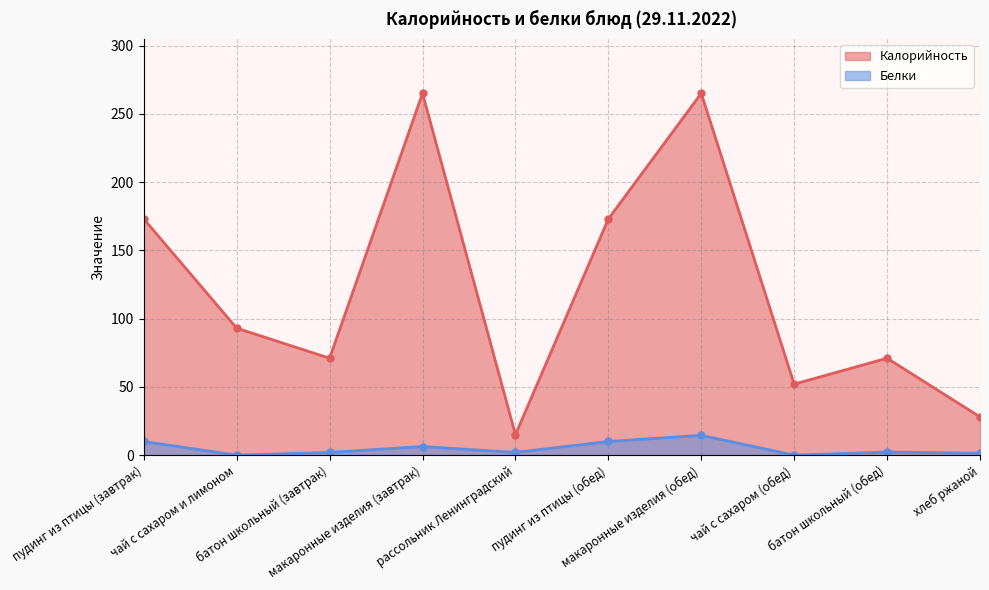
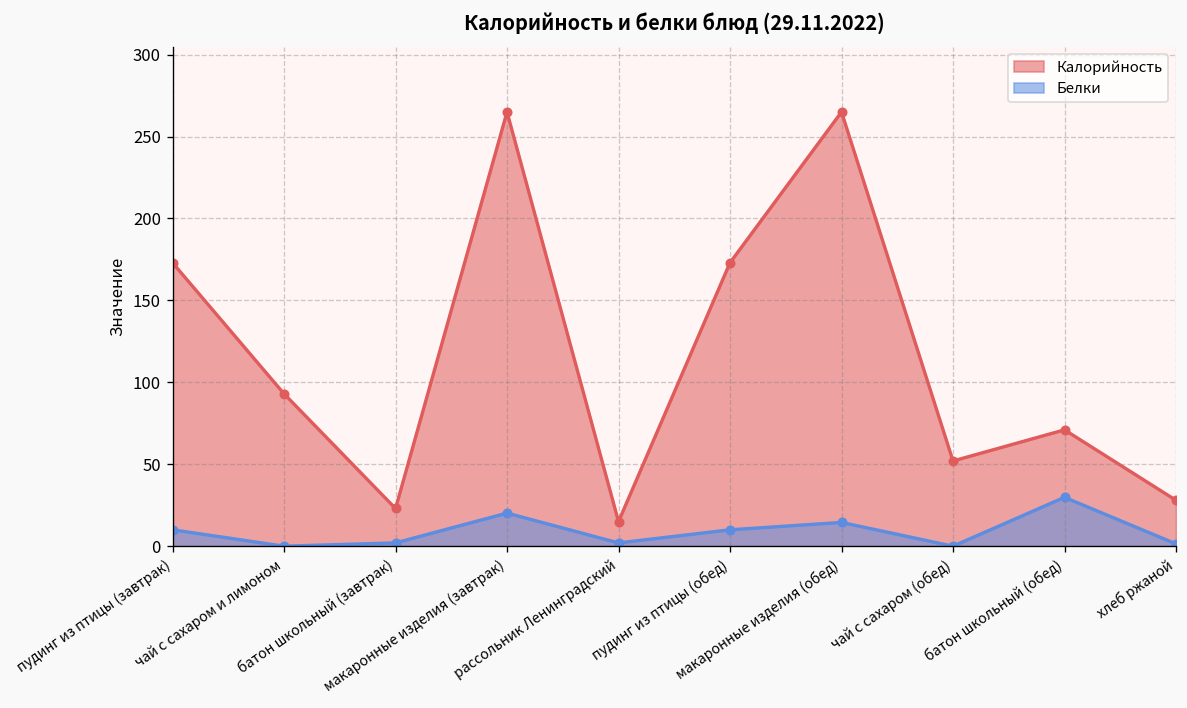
Калорийность, батон школьный (завтрак): 71 -> 23
Белки, макаронные изделия (завтрак): 6 -> 20
Белки, батон школьный (обед): 2 -> 30
